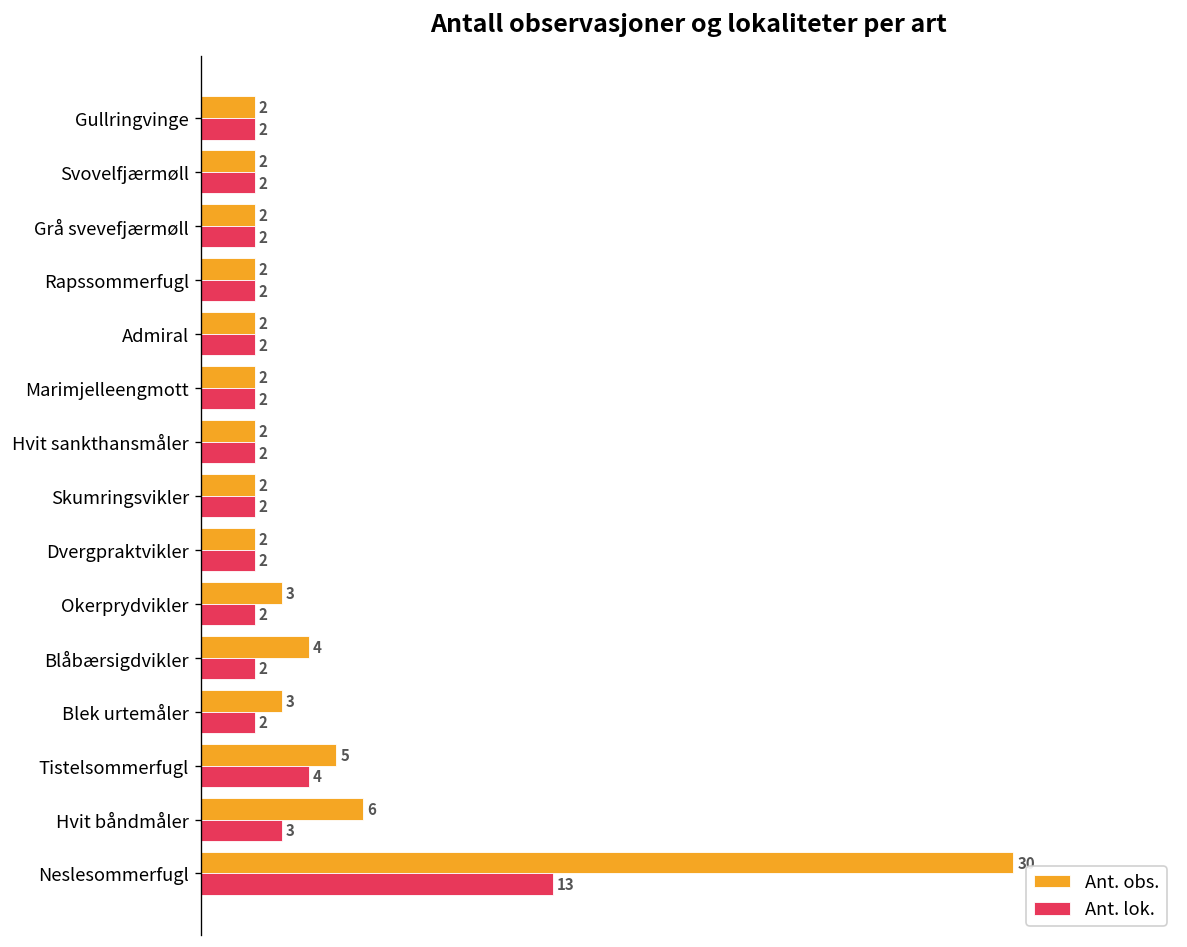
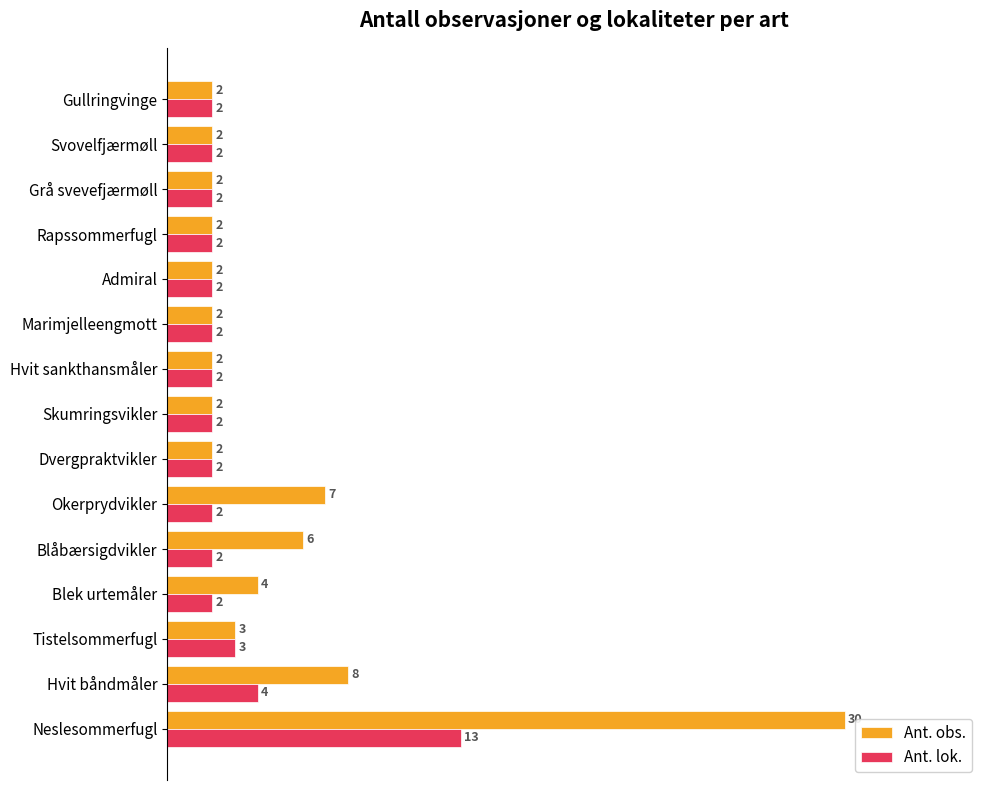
Ant. obs., Okerprydvikler: 3 -> 7
Ant. obs., Blåbærsigdvikler: 4 -> 6
Ant. obs., Blek urtemåler: 3 -> 4
Ant. obs., Tistelsommerfugl: 5 -> 3
Ant. lok., Tistelsommerfugl: 4 -> 3
Ant. obs., Hvit båndmåler: 6 -> 8
Ant. lok., Hvit båndmåler: 3 -> 4
